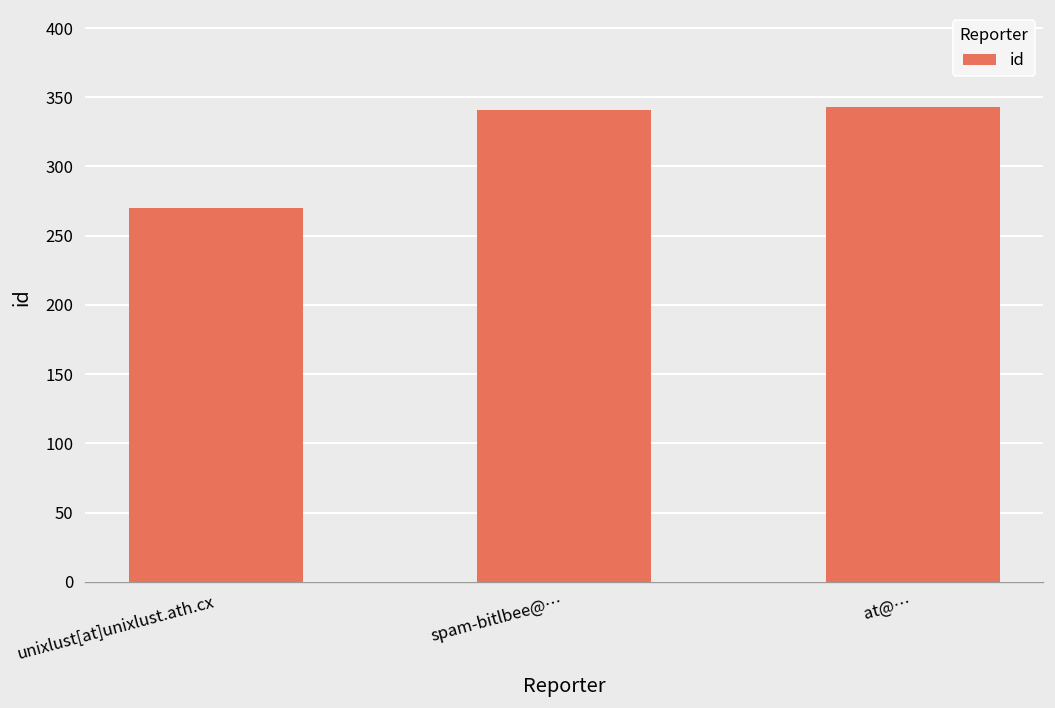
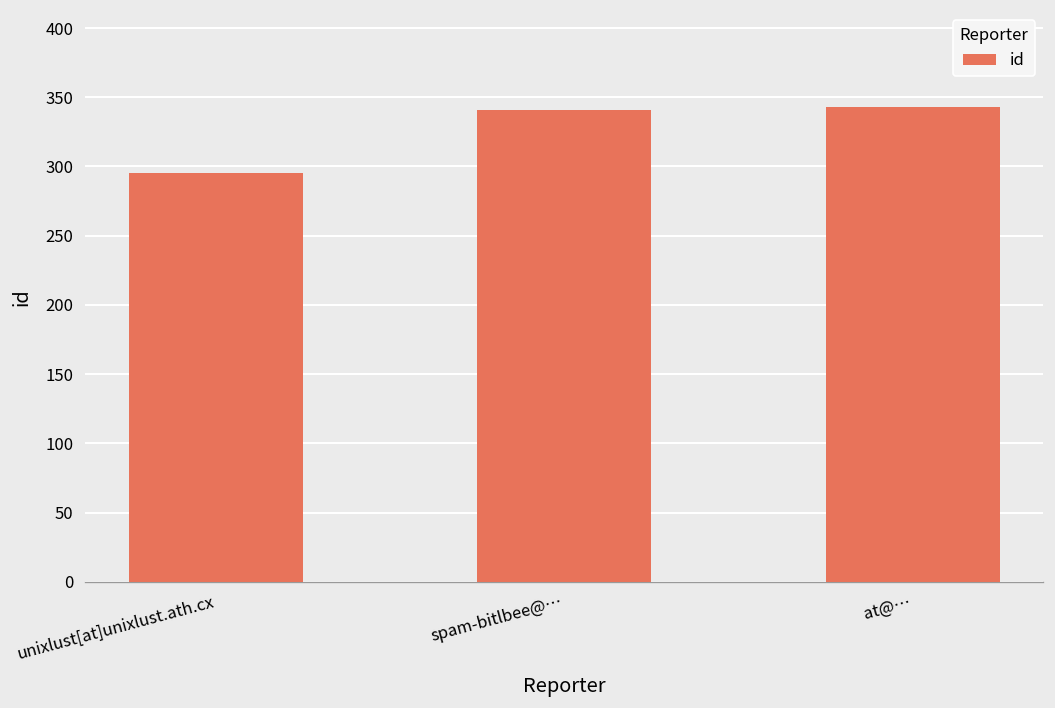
unixlust[at]unixlust.ath.cx: 270 -> 295
